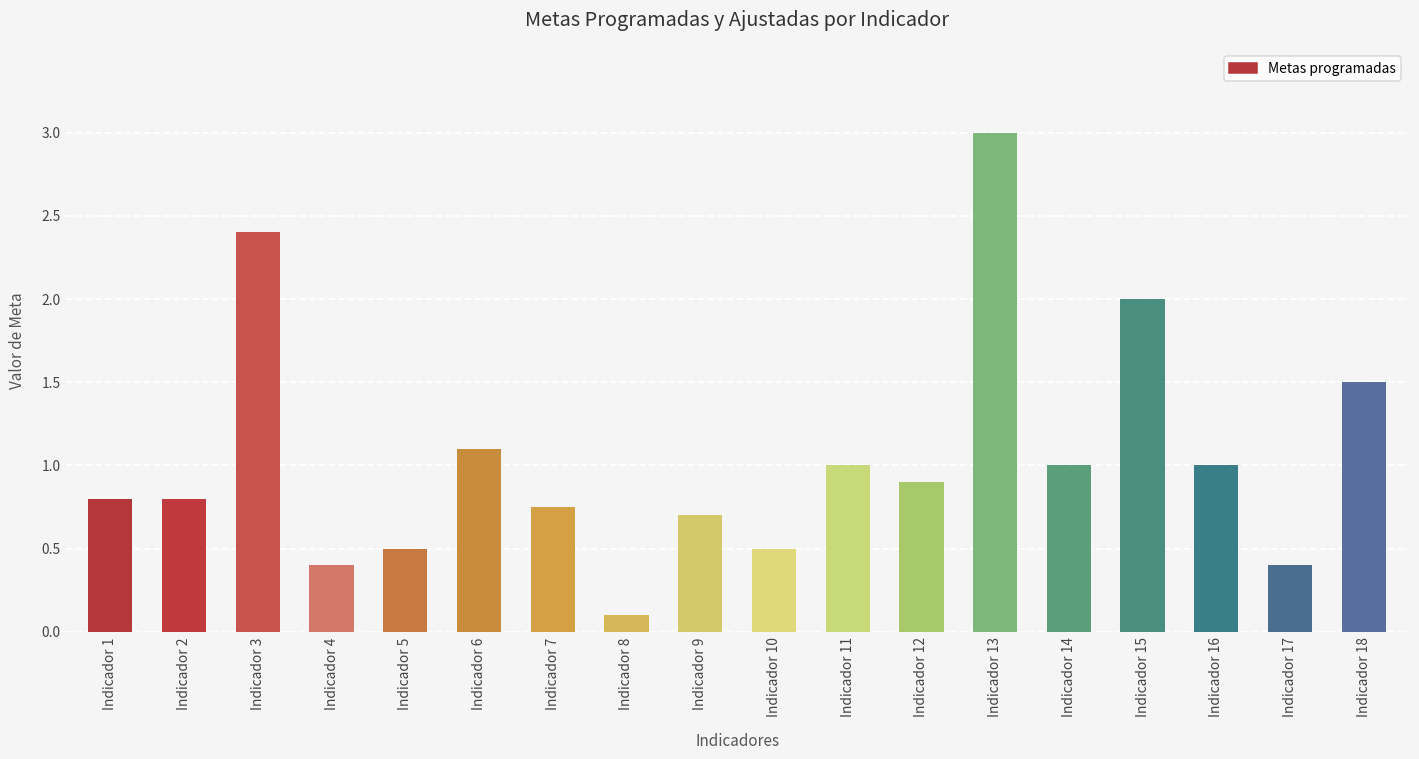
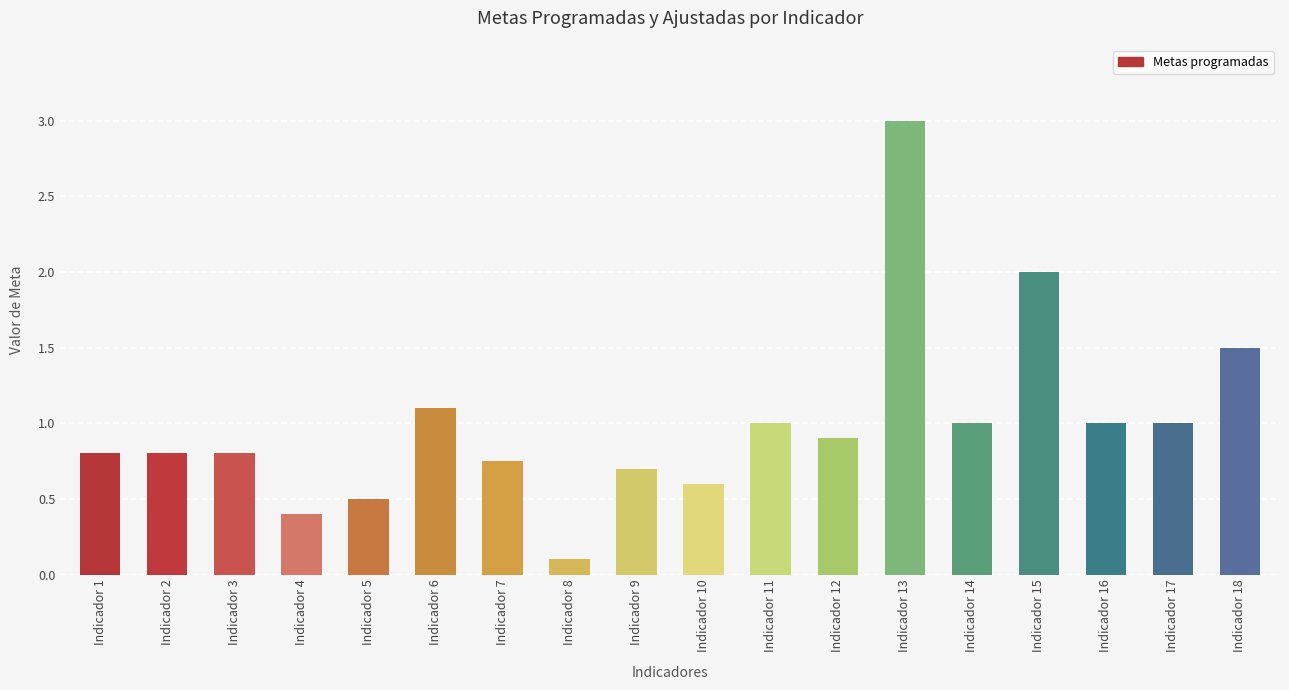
Indicador 3: 2.4 -> 0.8
Indicador 10: 0.5 -> 0.6
Indicador 17: 0.4 -> 1.0
